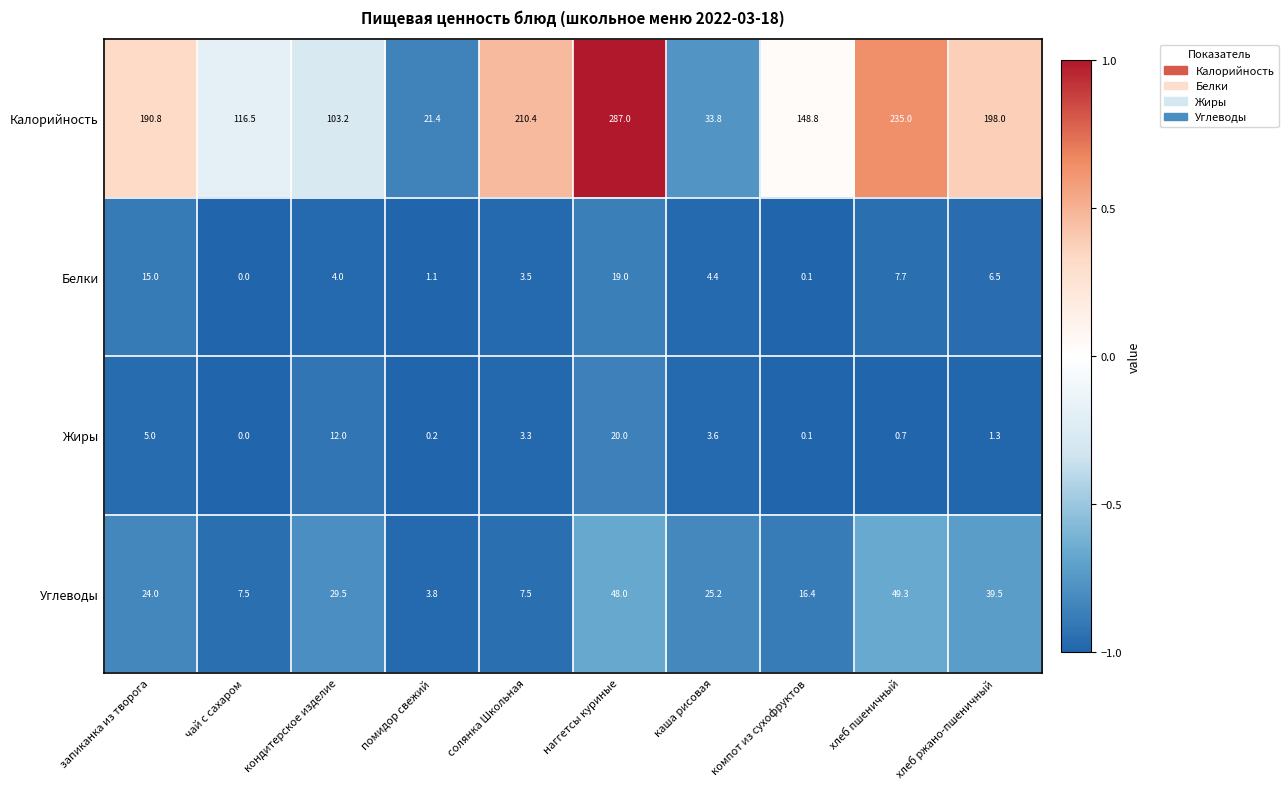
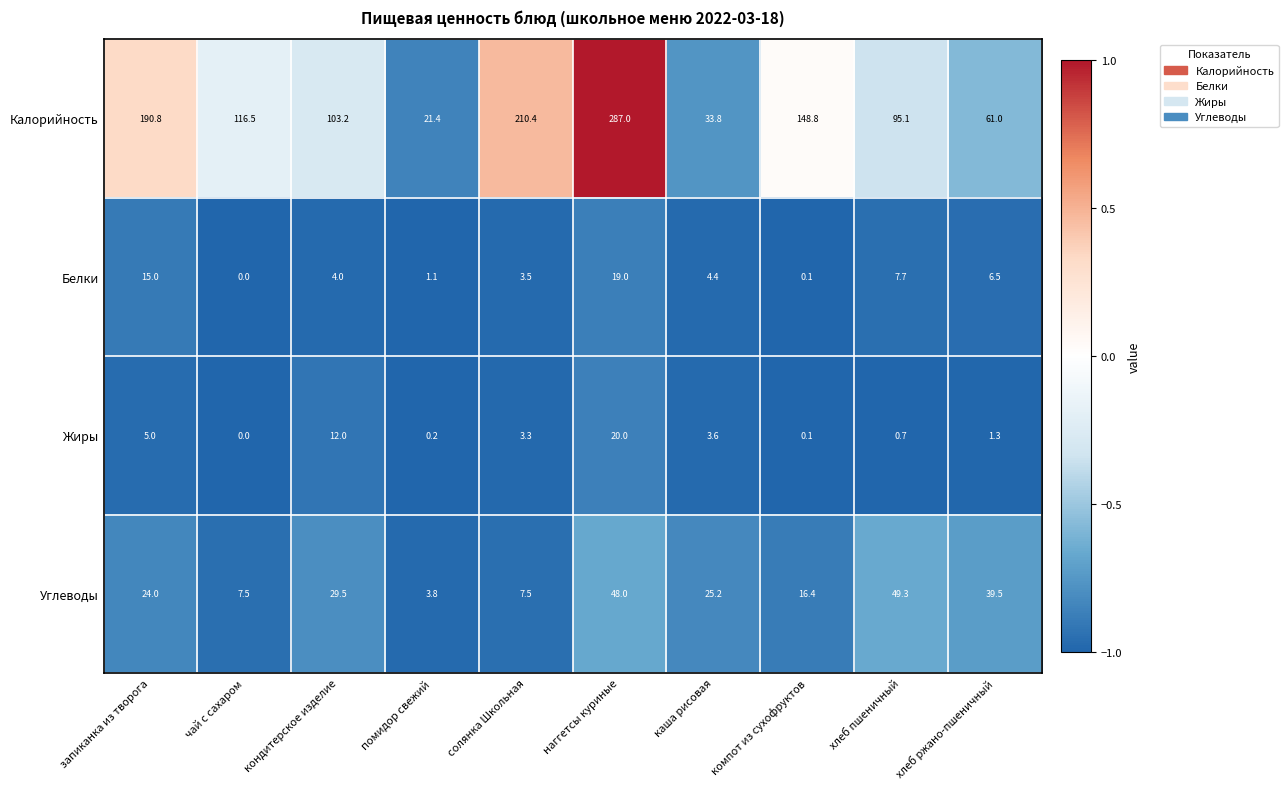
Калорийность, хлеб пшеничный: 235.0 -> 95.1
Калорийность, хлеб ржано-пшеничный: 198.0 -> 61.0
